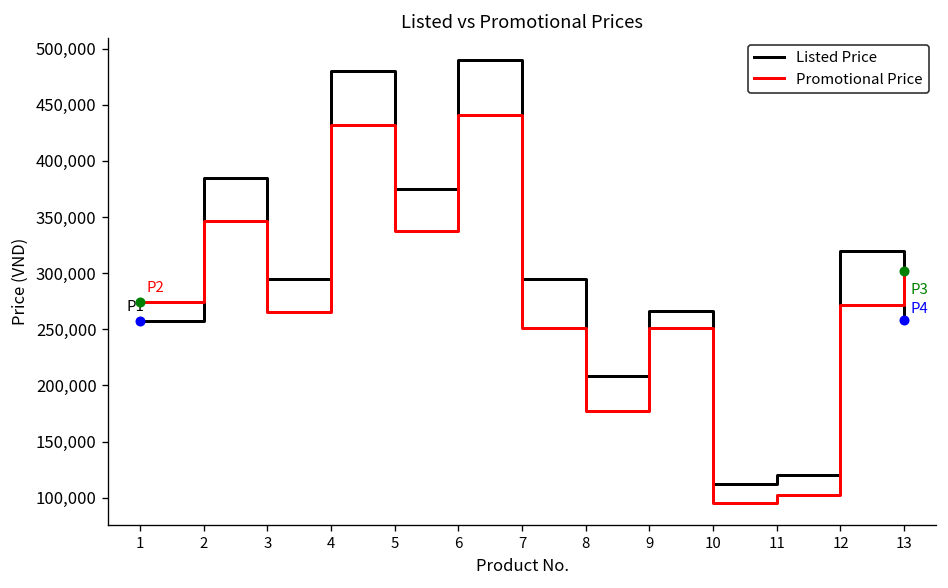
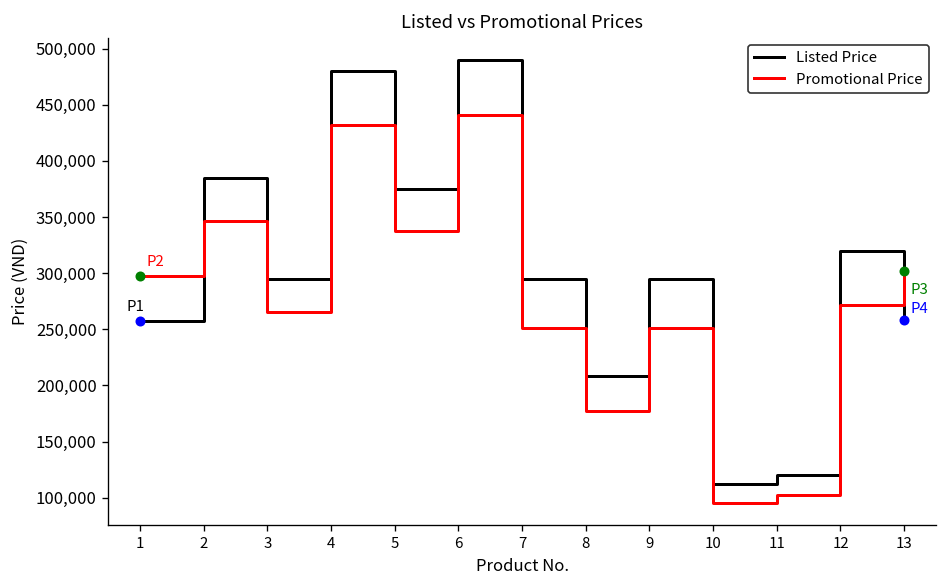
Promotional Price, 1: 270,000 -> 300,000
Listed Price, 9: 270,000 -> 300,000
